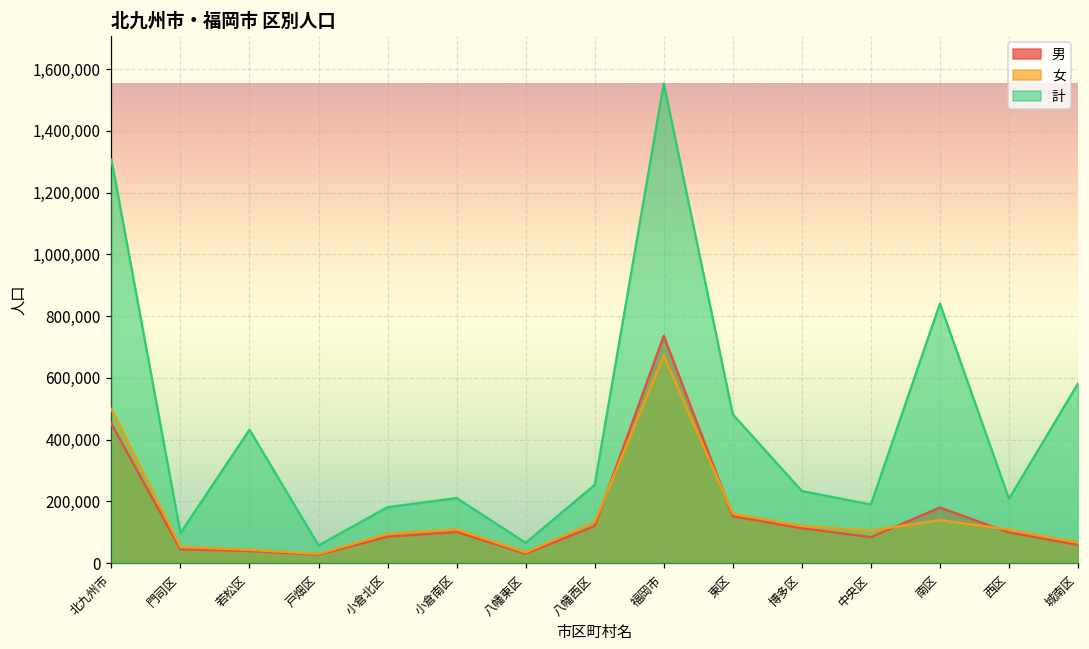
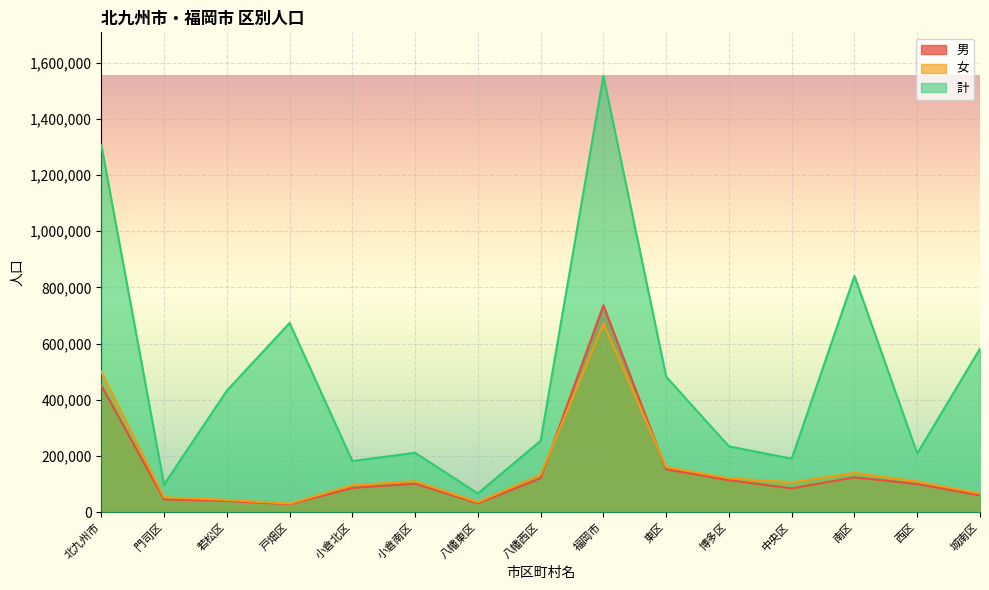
計, 戸畑区: 60,000 -> 670,000
男, 南区: 180,000 -> 120,000
